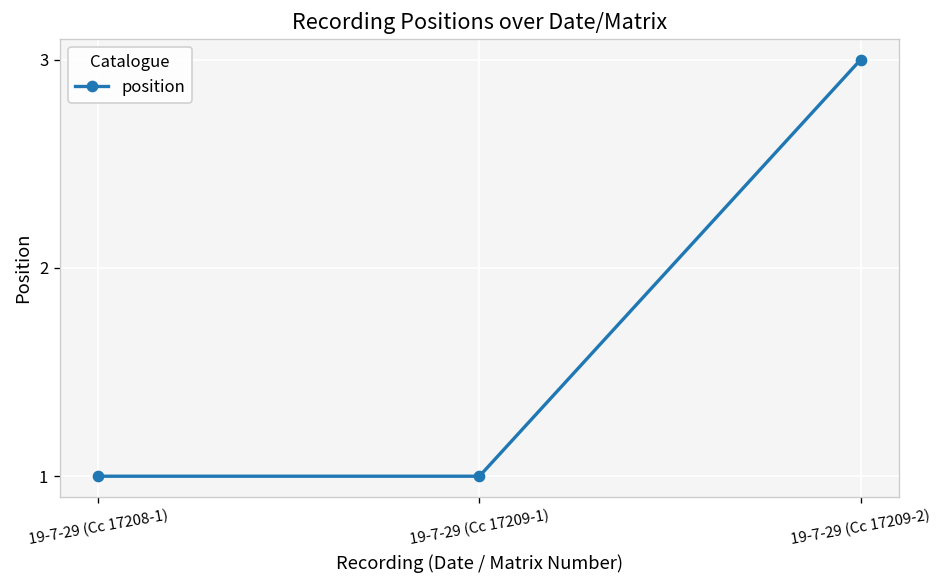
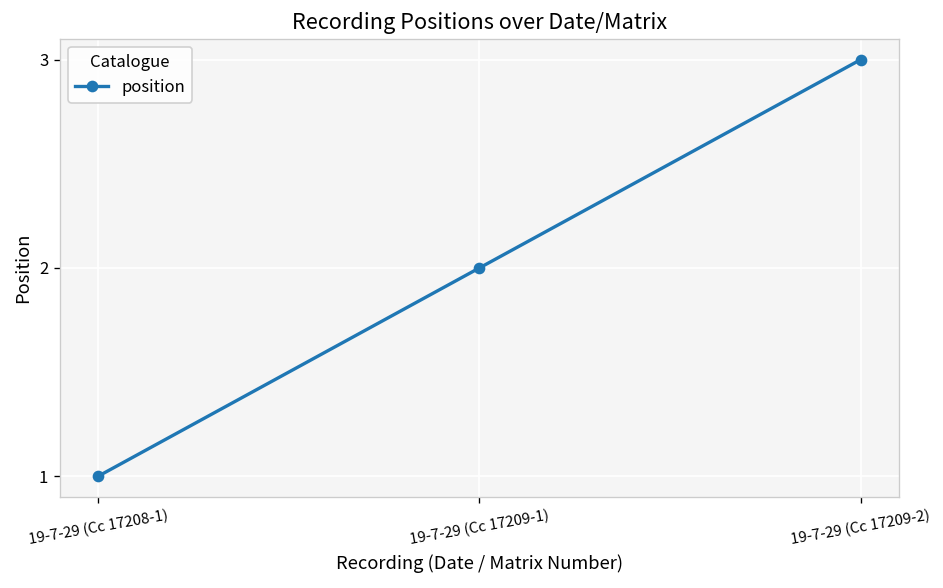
19-7-29 (Cc 17209-1): 1 -> 2
